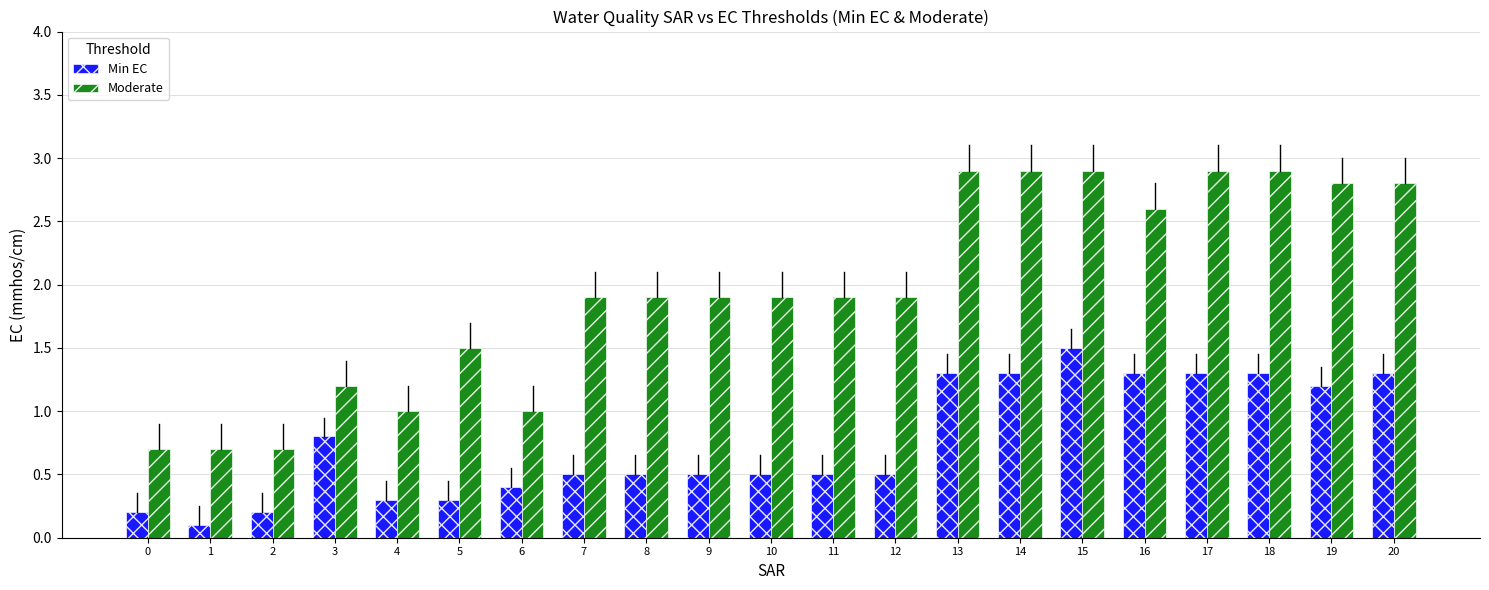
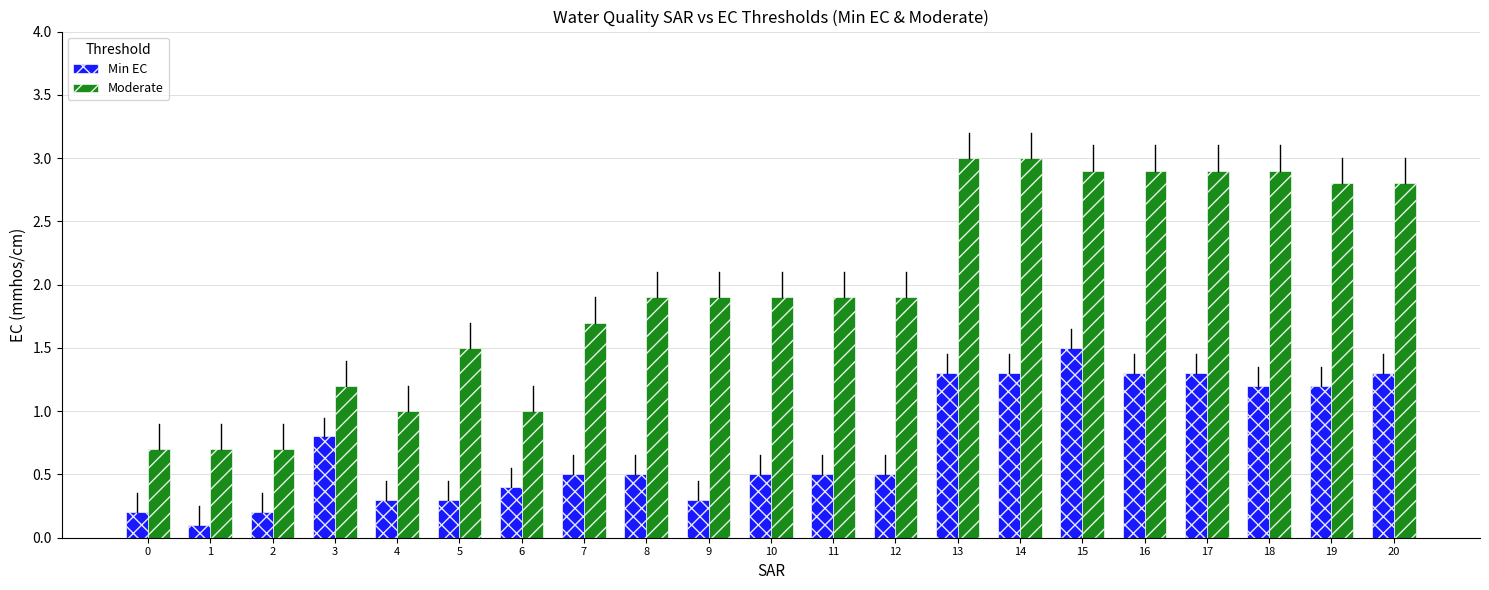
Moderate, 7: 1.9 -> 1.7
Min EC, 9: 0.5 -> 0.3
Moderate, 13: 2.9 -> 3.0
Moderate, 14: 2.9 -> 3.0
Moderate, 16: 2.6 -> 2.9
Min EC, 18: 1.3 -> 1.2
